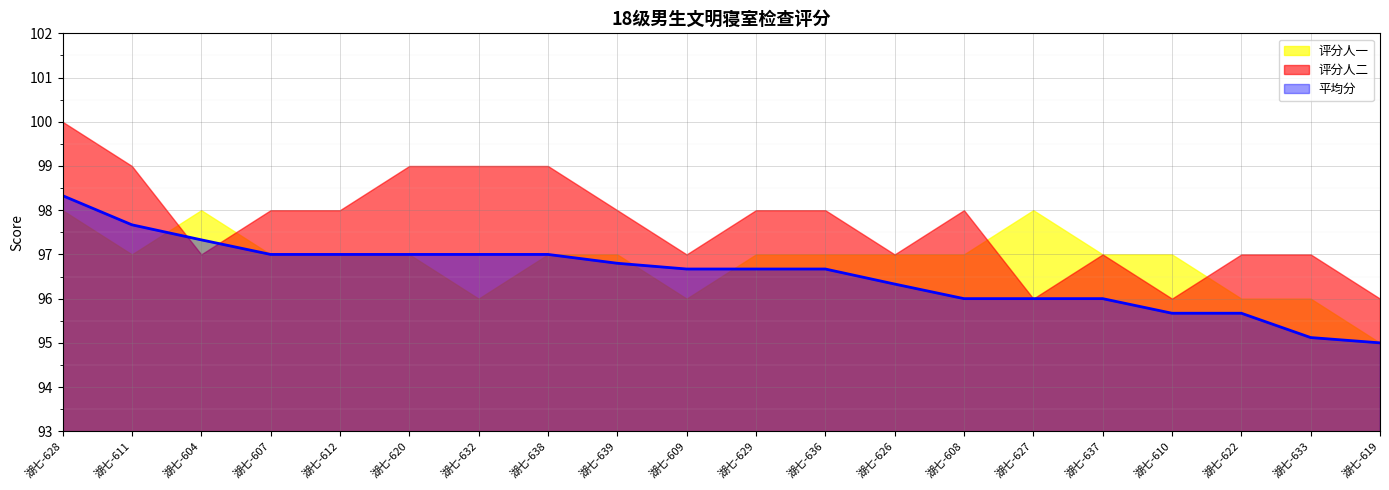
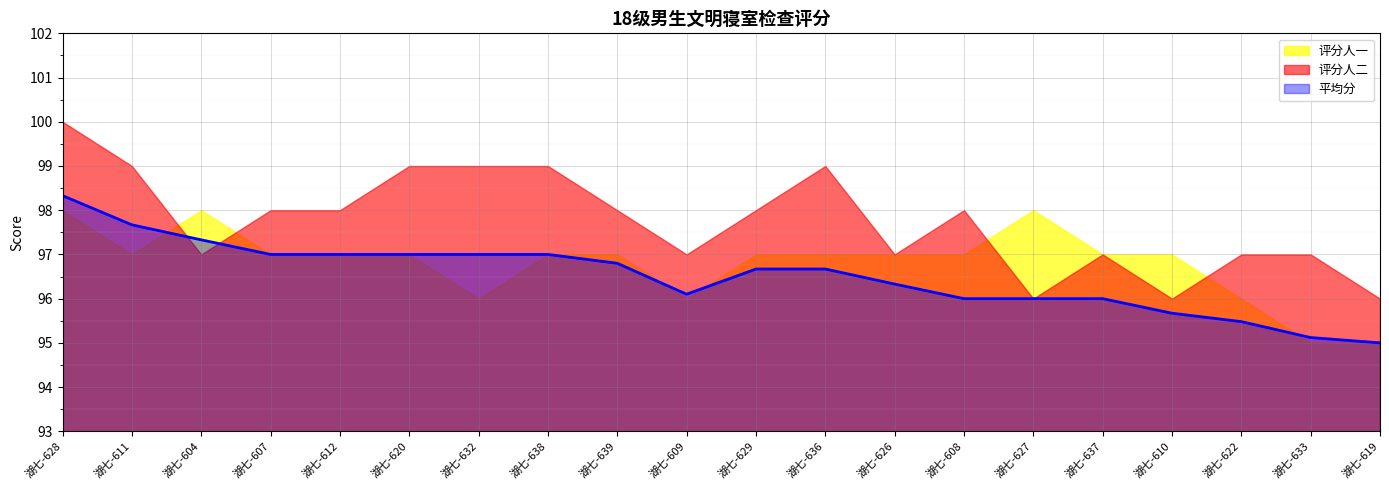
平均分, 湖七-609: 96.7 -> 96.1
评分人二, 湖七-636: 98 -> 99
平均分, 湖七-622: 95.7 -> 95.5
评分人一, 湖七-633: 96 -> 95
